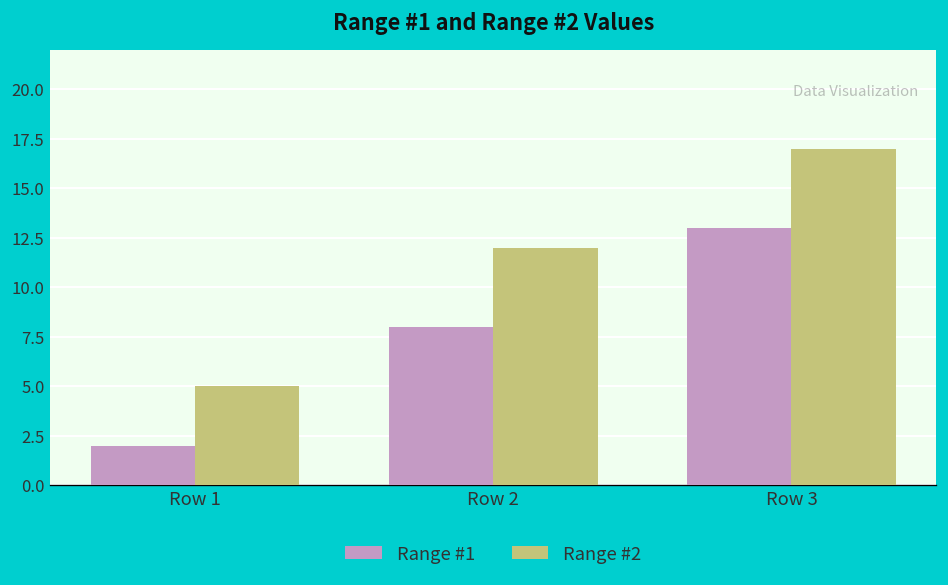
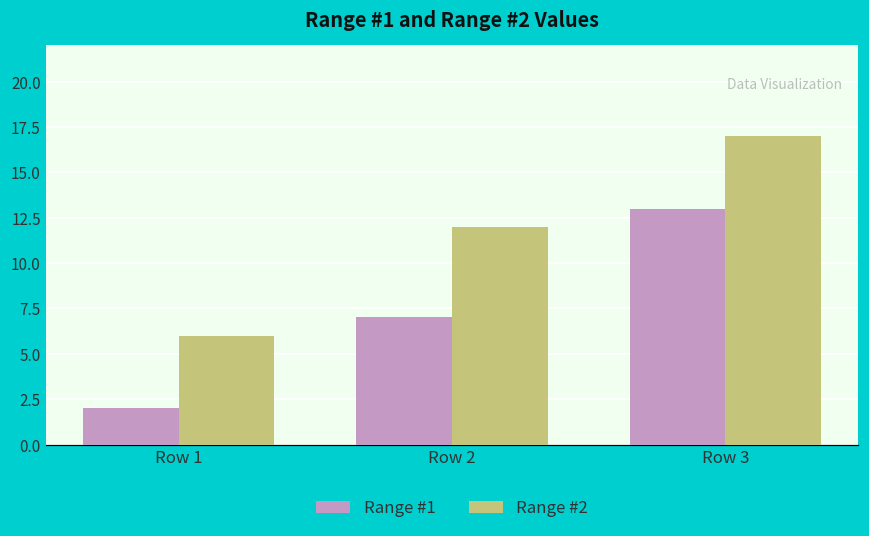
Range #2, Row 1: 5 -> 6
Range #1, Row 2: 8 -> 7
